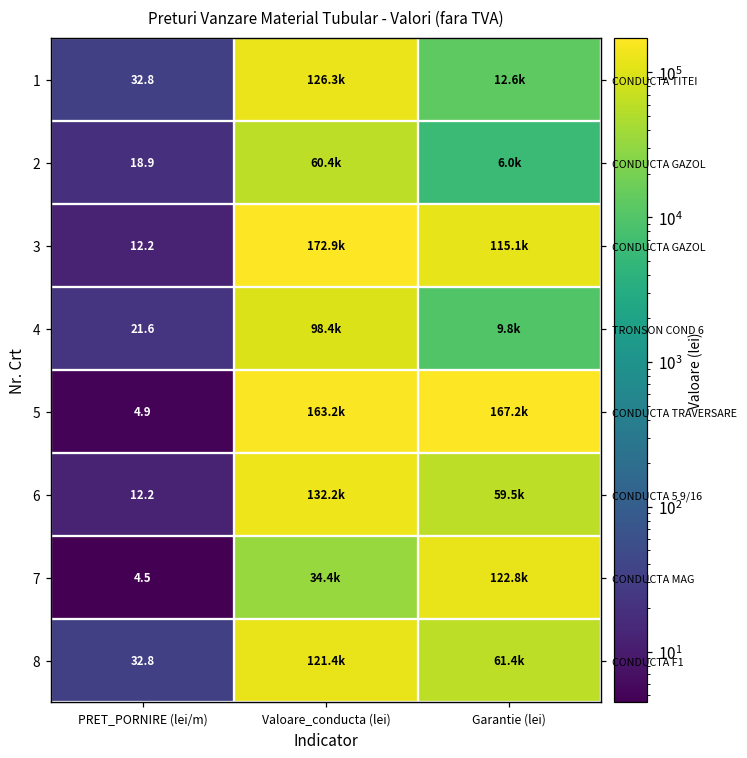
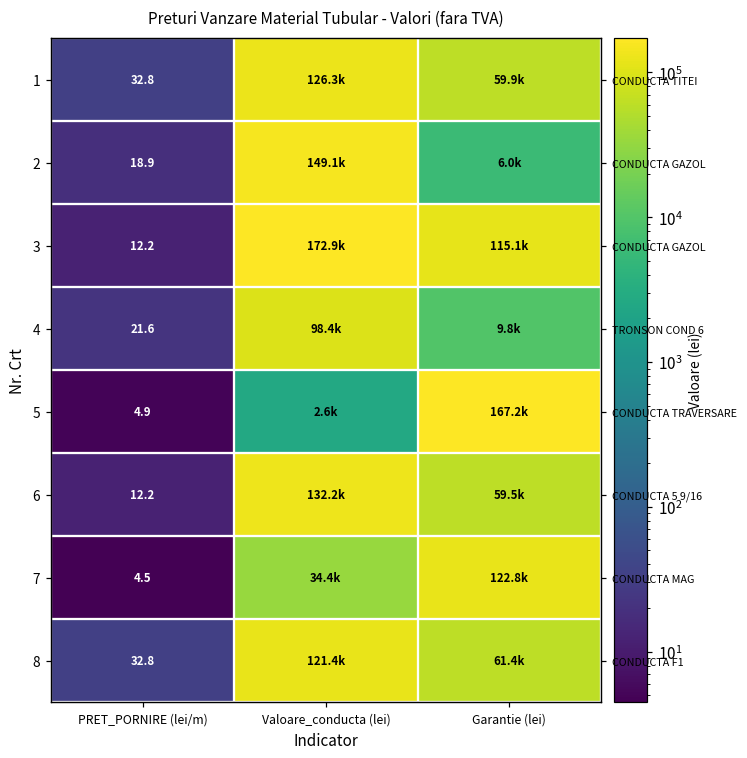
1, Garantie (lei): 12.6k -> 59.9k
2, Valoare_conducta (lei): 60.4k -> 149.1k
5, Valoare_conducta (lei): 163.2k -> 2.6k
